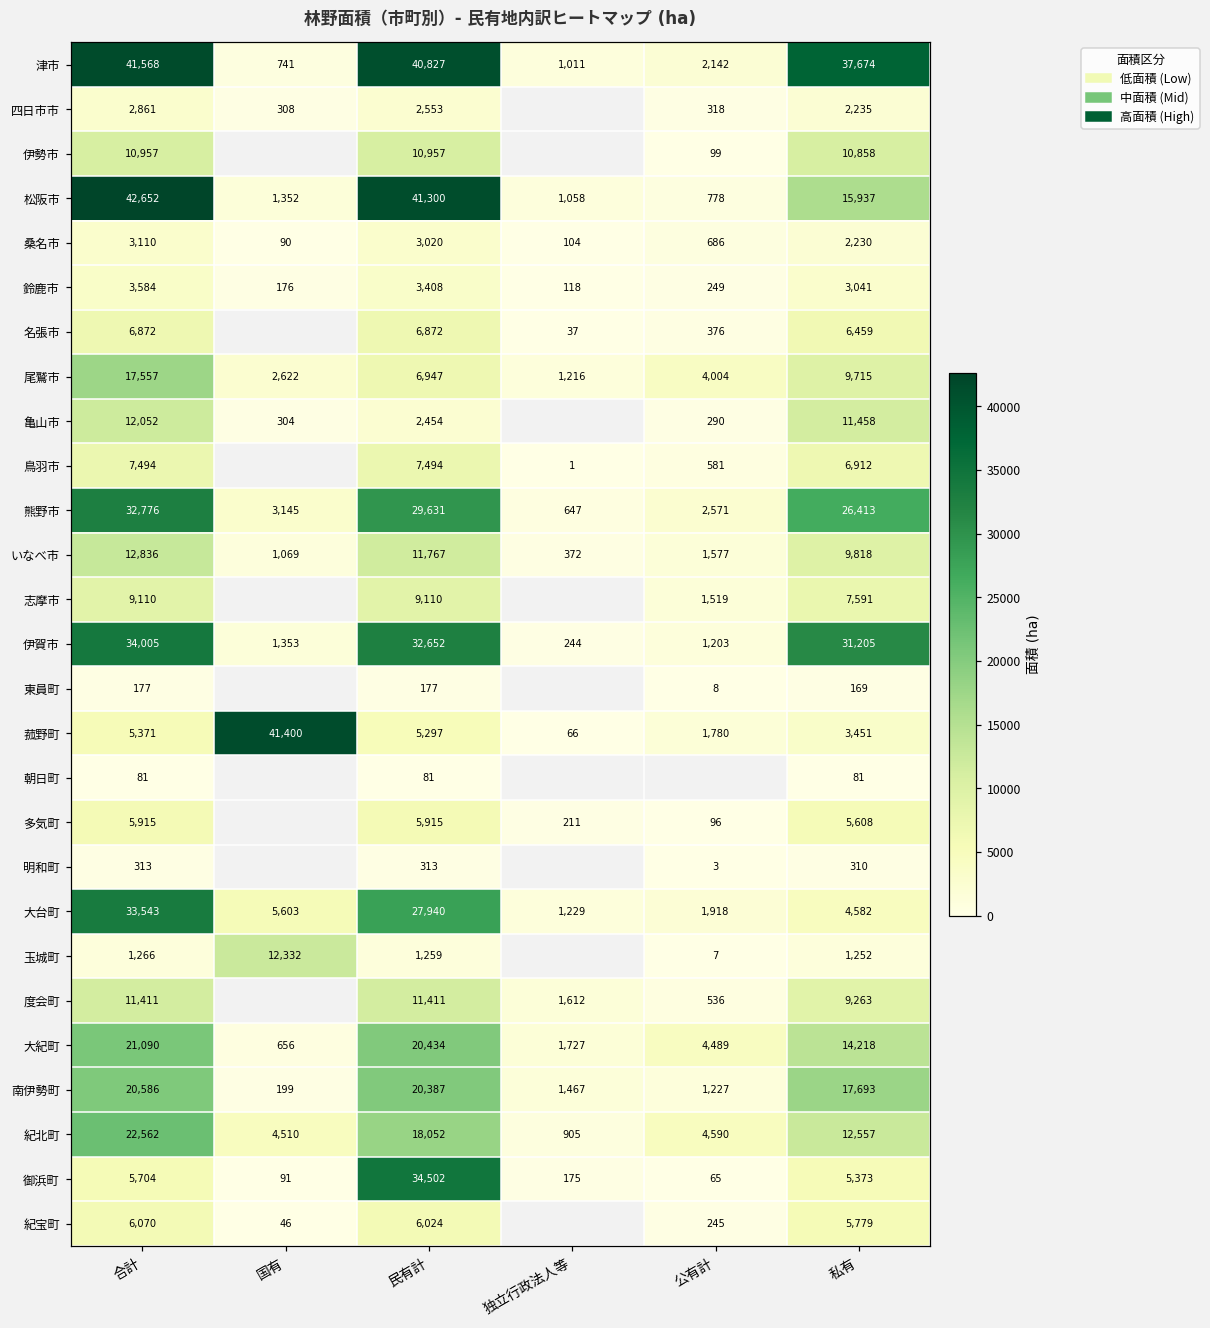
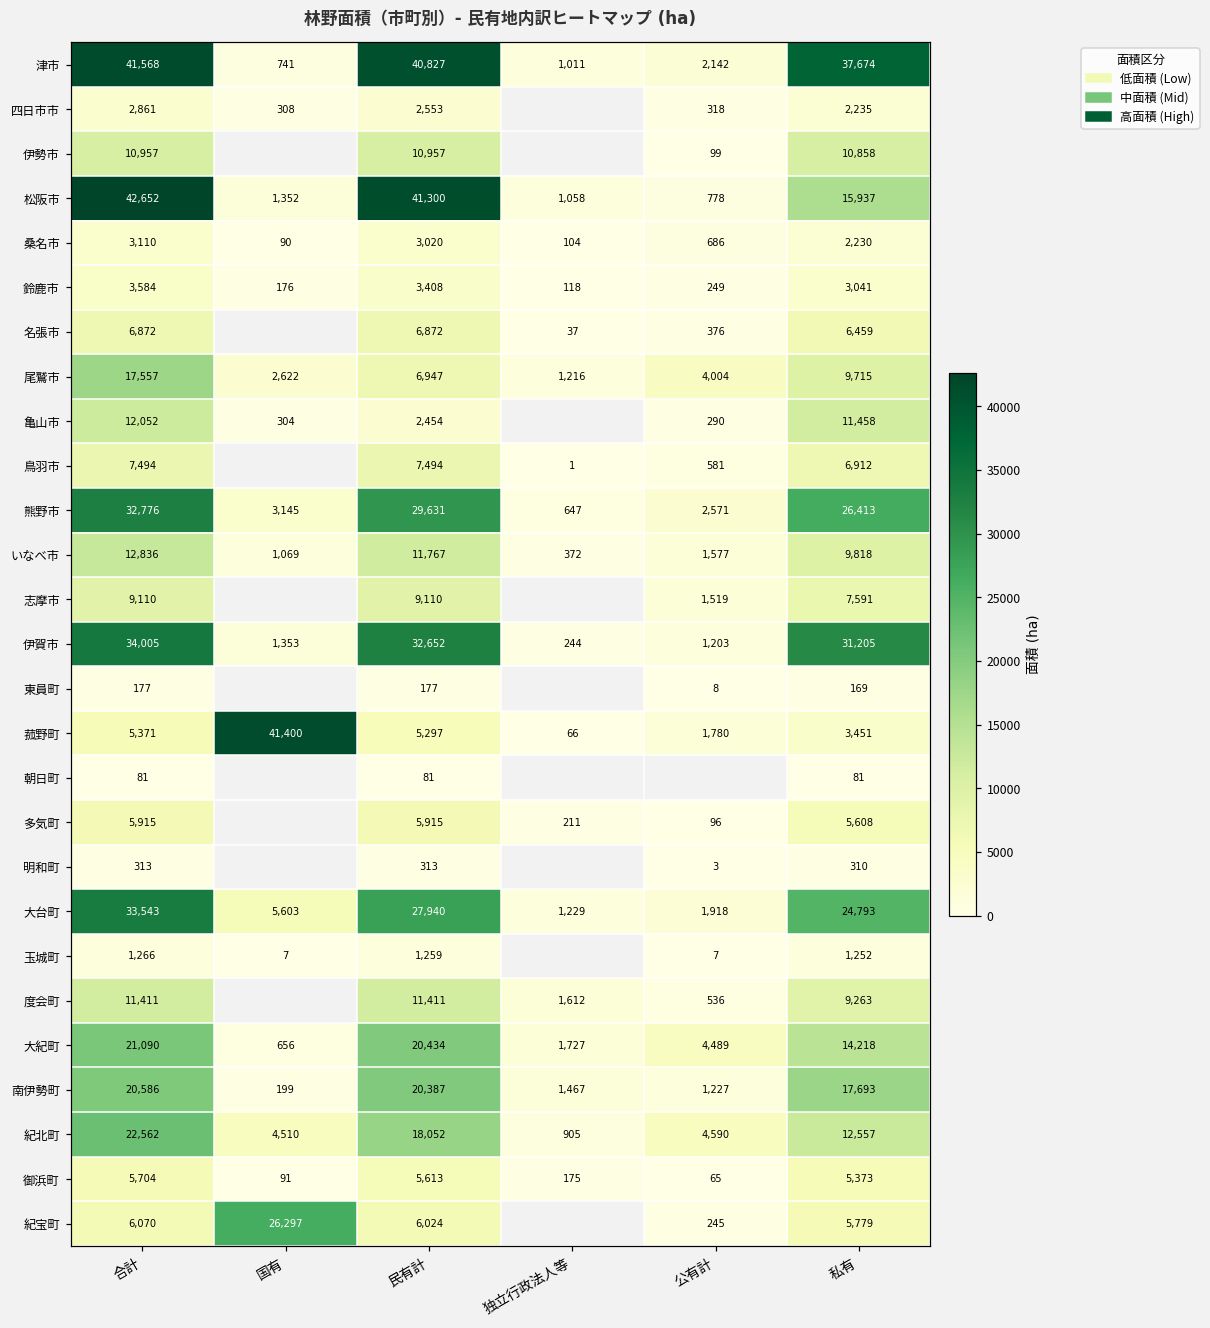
大台町, 私有: 4,582 -> 24,793
玉城町, 国有: 12,332 -> 7
御浜町, 民有計: 34,502 -> 5,613
紀宝町, 国有: 46 -> 26,297
